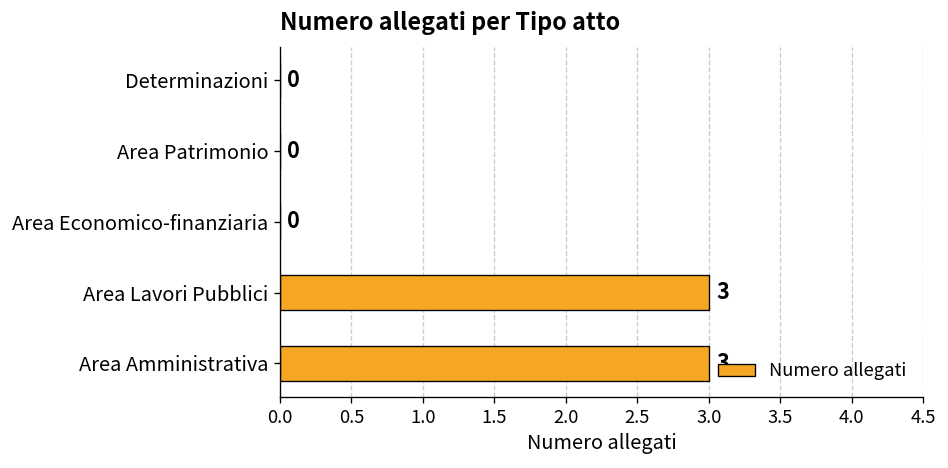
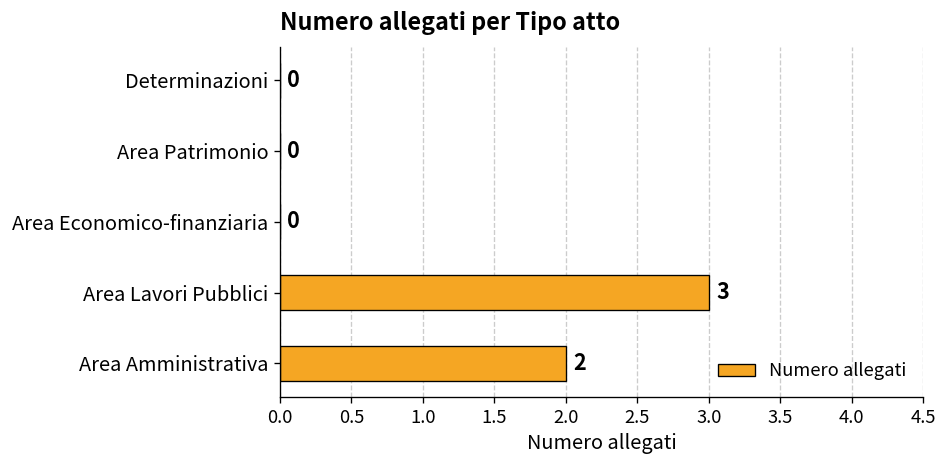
Area Amministrativa: 3 -> 2
